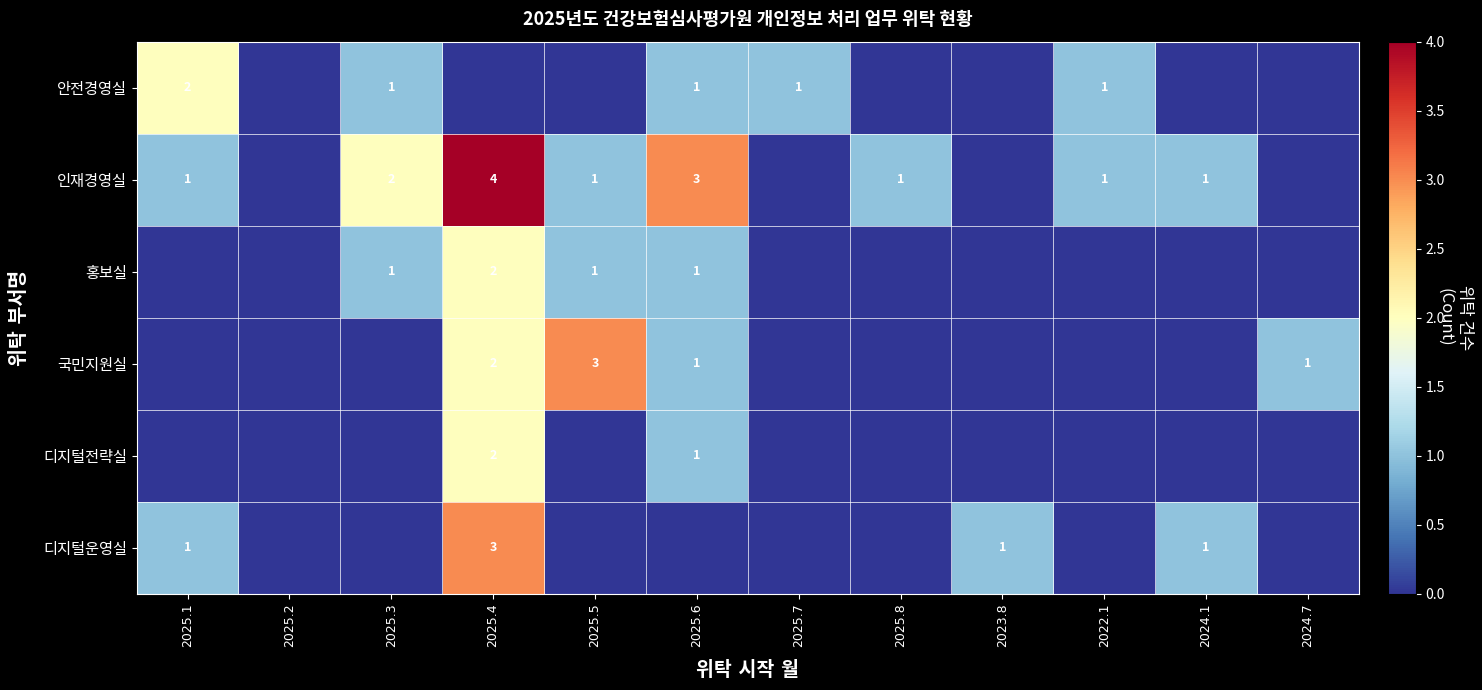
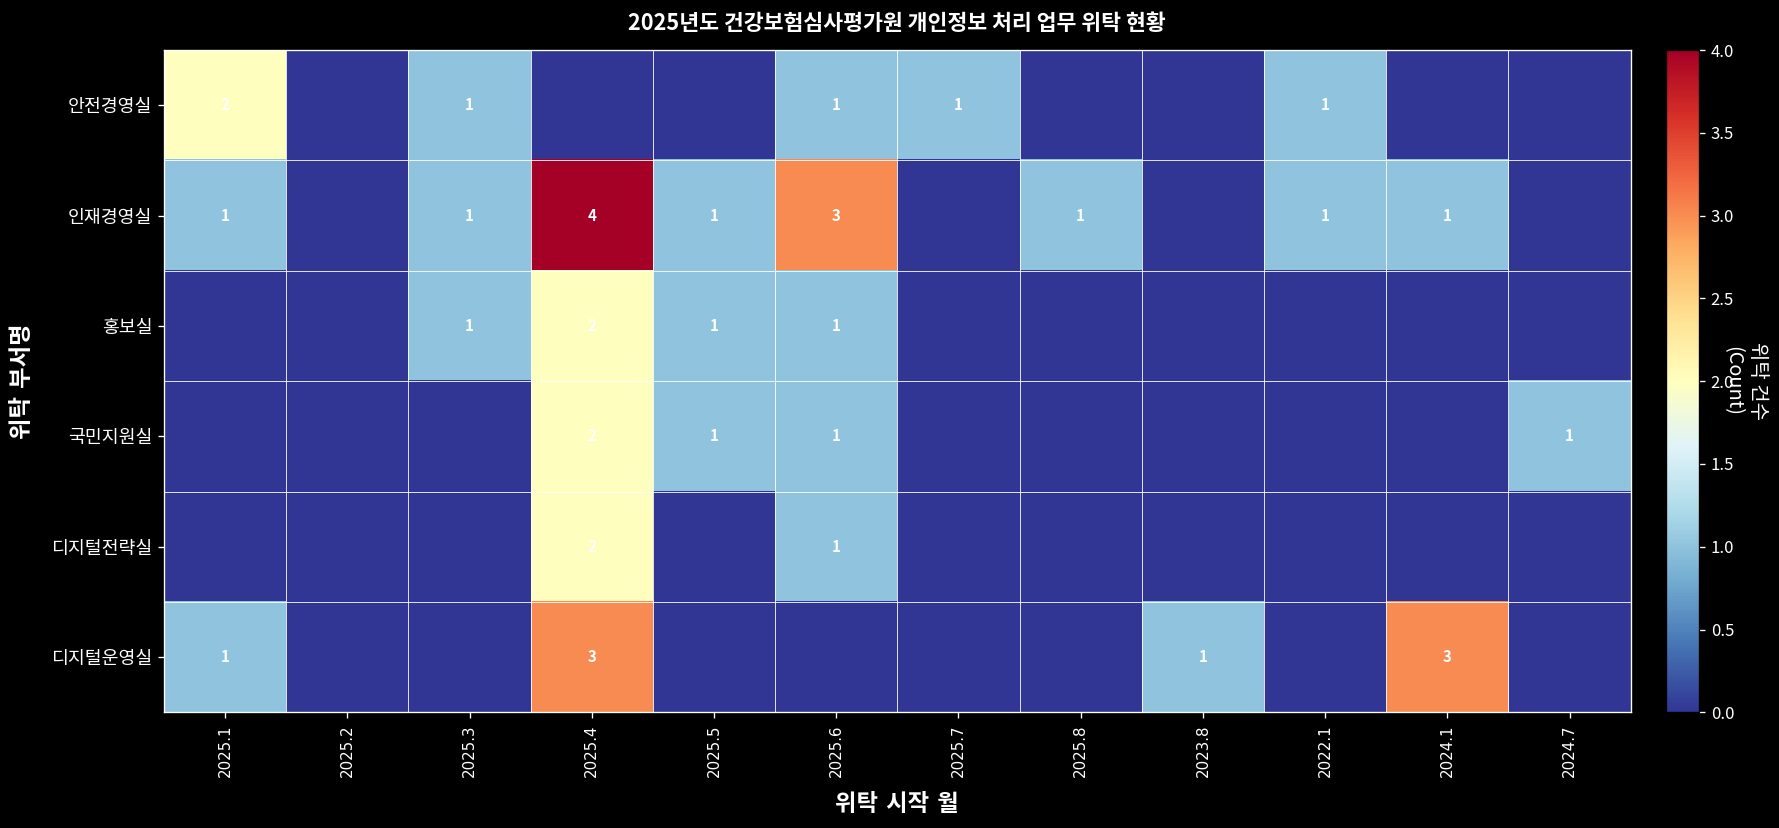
인재경영실, 2025.3: 2 -> 1
국민지원실, 2025.5: 3 -> 1
디지털운영실, 2024.1: 1 -> 3
